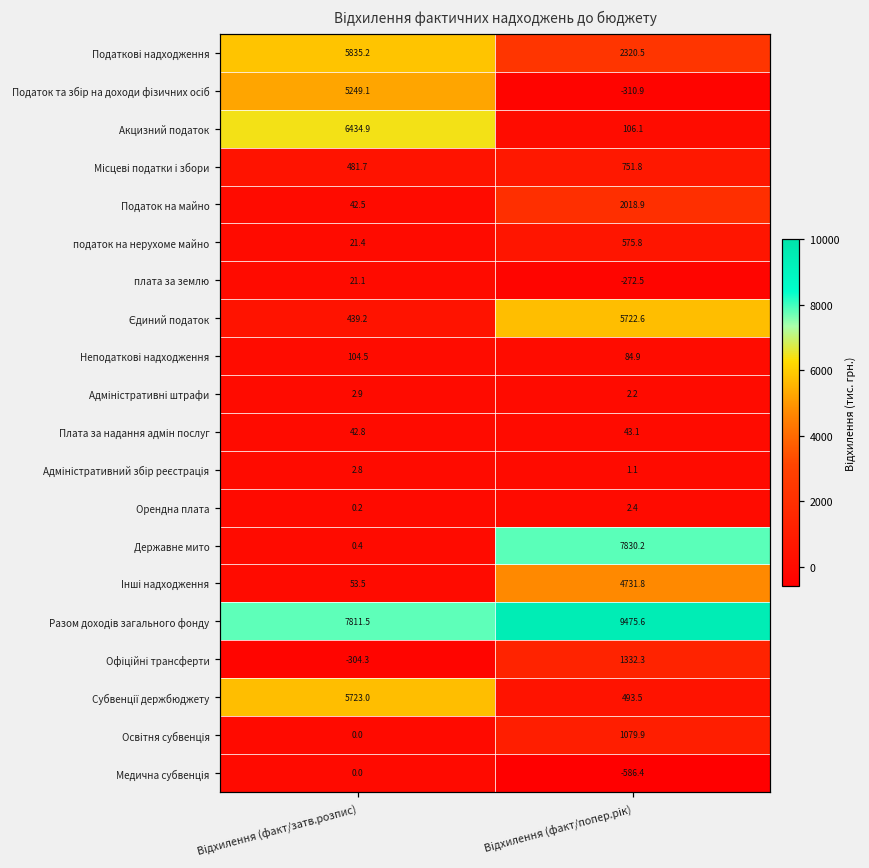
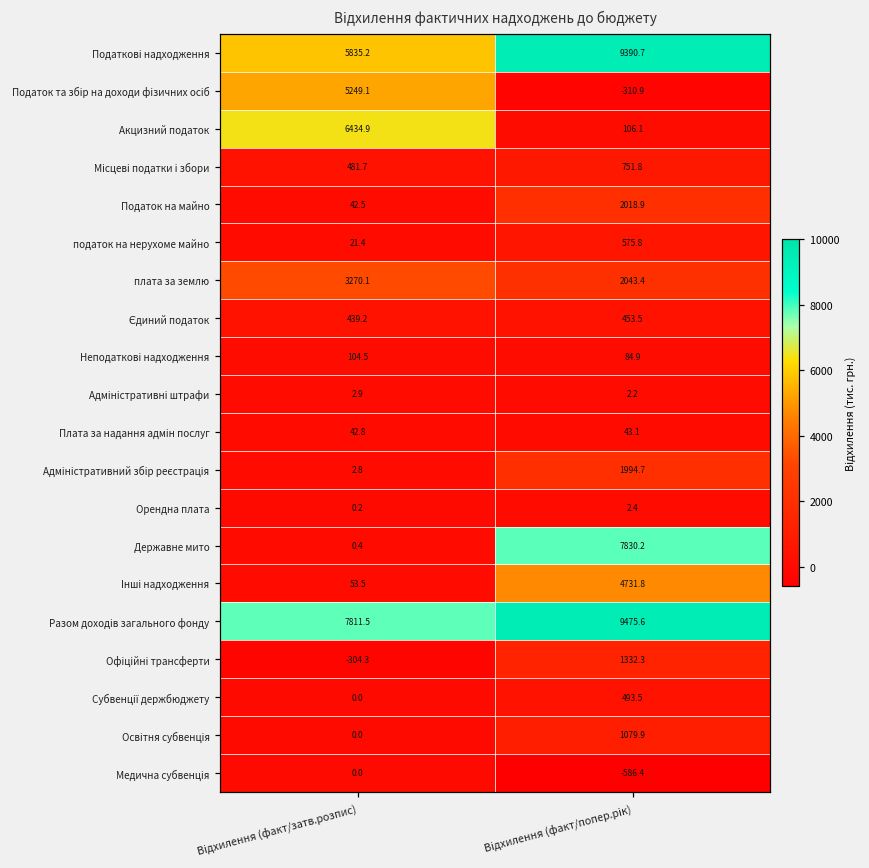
Податкові надходження, Відхилення (факт/попер.рік): 2320.5 -> 9390.7
плата за землю, Відхилення (факт/затв.розпис): 21.1 -> 3270.1
плата за землю, Відхилення (факт/попер.рік): -272.5 -> 2043.4
Єдиний податок, Відхилення (факт/попер.рік): 5722.6 -> 453.5
Адміністративний збір реєстрація, Відхилення (факт/попер.рік): 1.1 -> 1994.7
Субвенції держбюджету, Відхилення (факт/затв.розпис): 5723.0 -> 0.0
